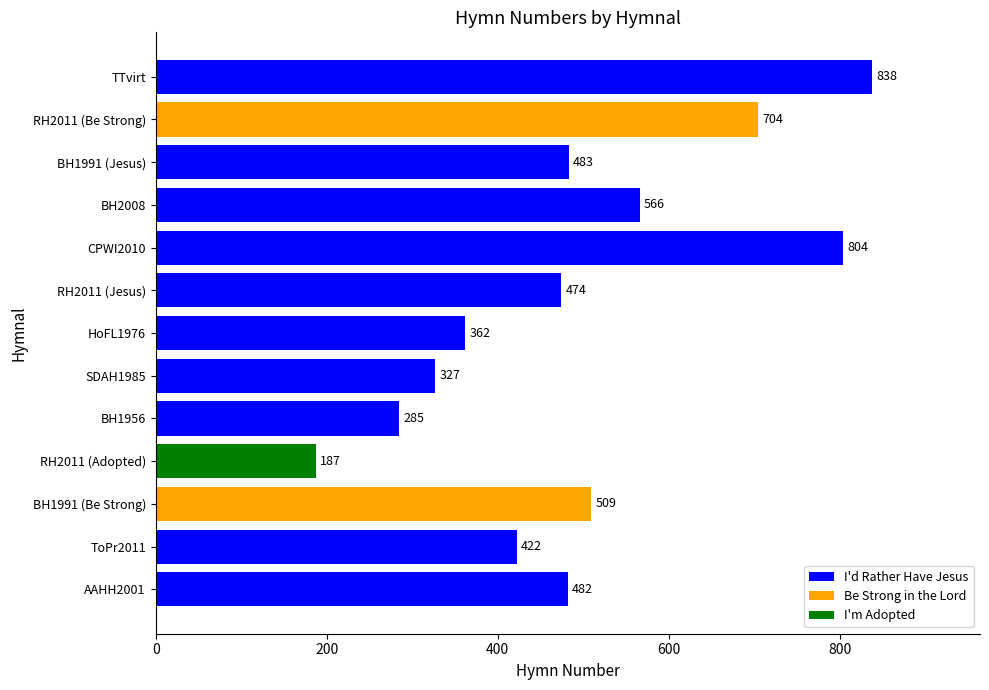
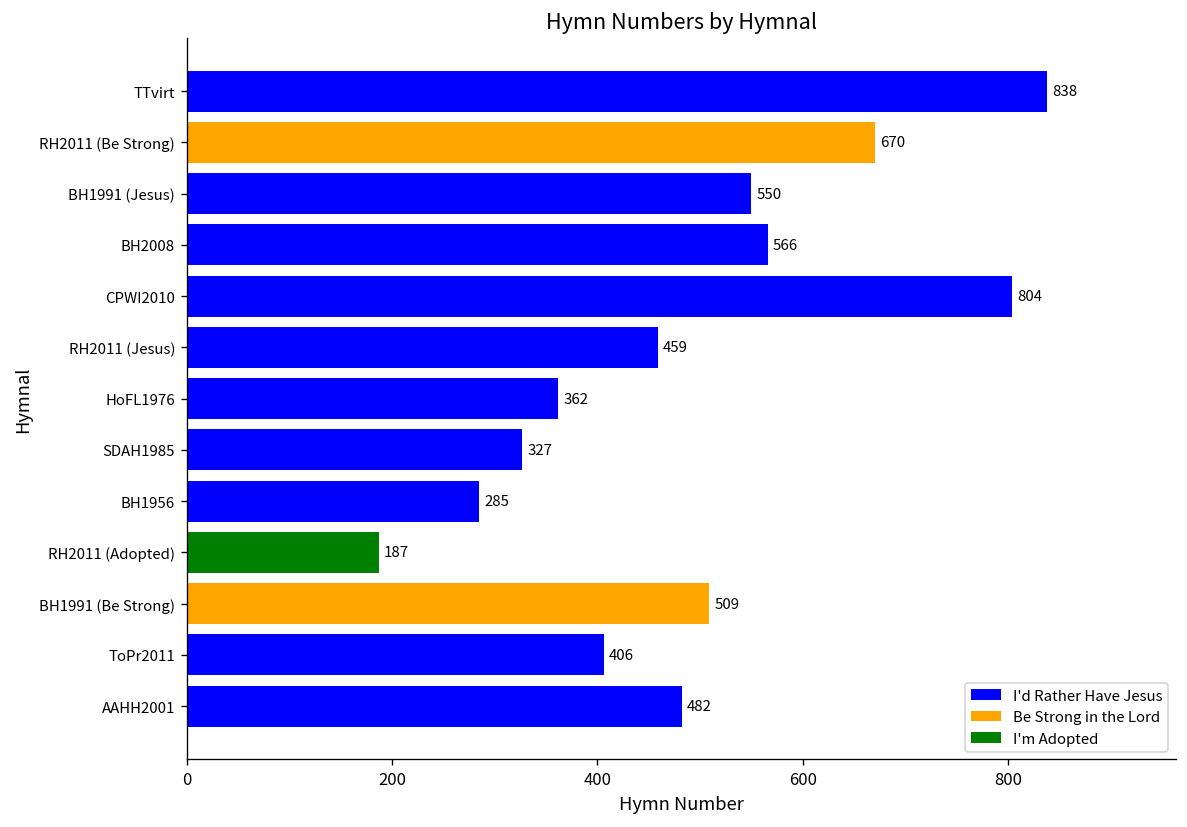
RH2011 (Be Strong): 704 -> 670
BH1991 (Jesus): 483 -> 550
RH2011 (Jesus): 474 -> 459
ToPr2011: 422 -> 406
